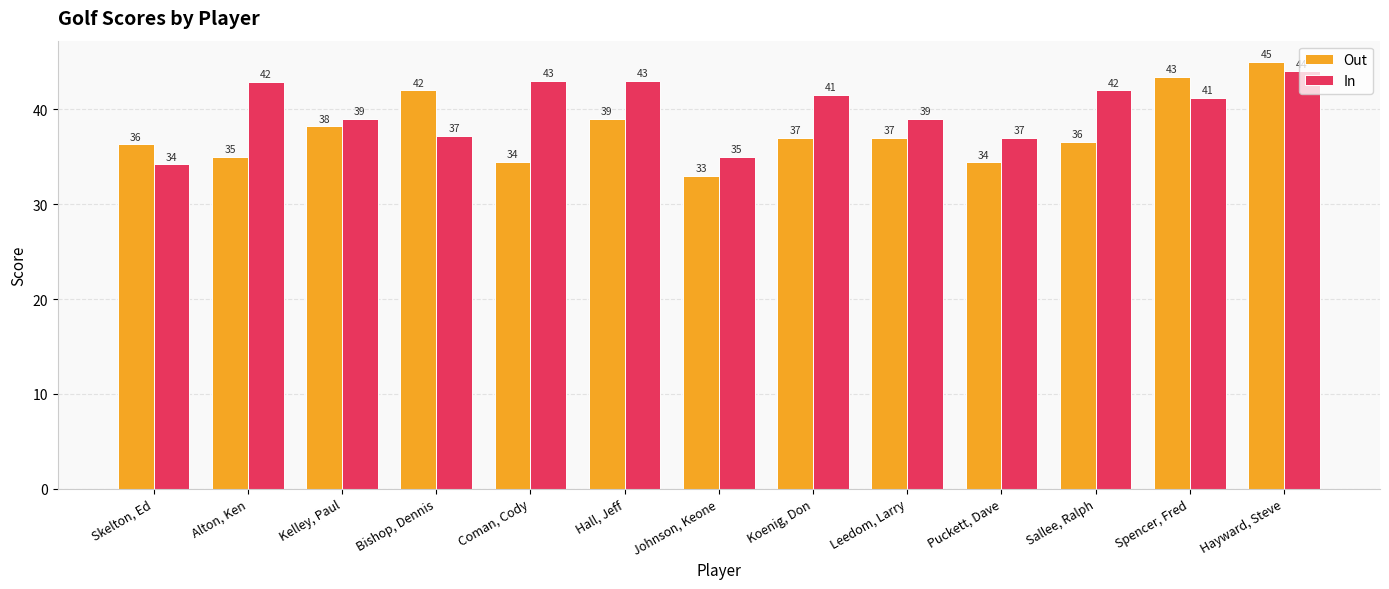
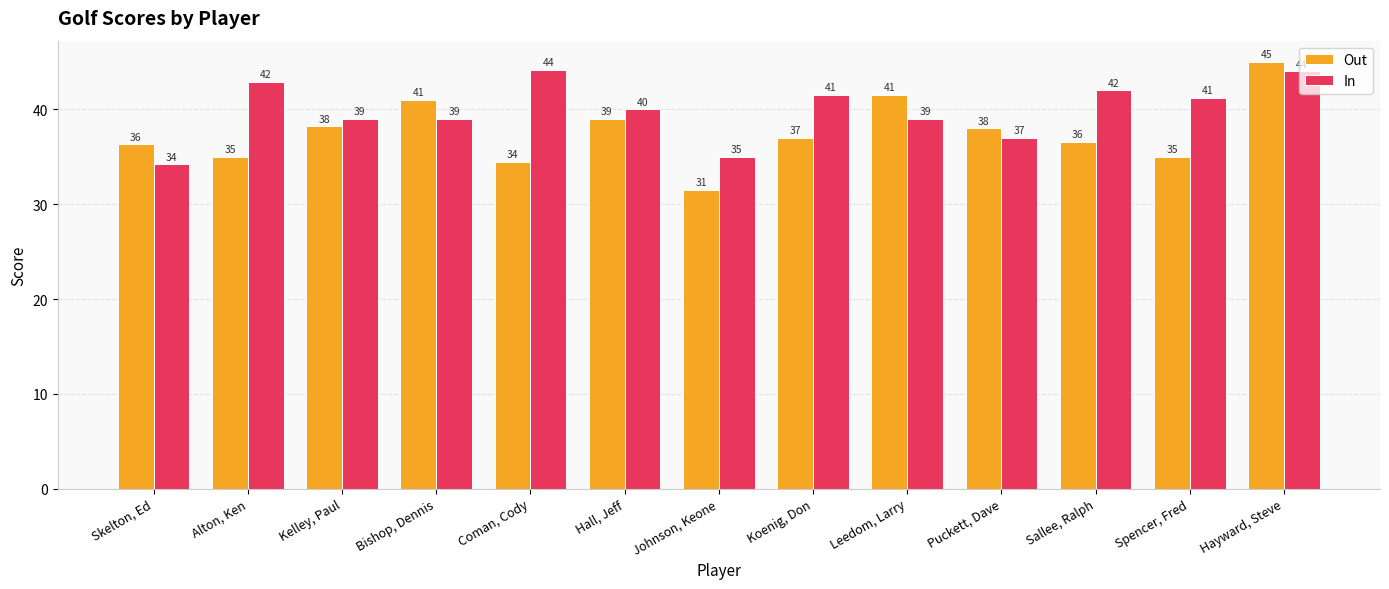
Out, Bishop, Dennis: 42 -> 41
In, Bishop, Dennis: 37 -> 39
In, Coman, Cody: 43 -> 44
In, Hall, Jeff: 43 -> 40
Out, Johnson, Keone: 33 -> 31
Out, Leedom, Larry: 37 -> 41
Out, Puckett, Dave: 34 -> 38
Out, Spencer, Fred: 43 -> 35
